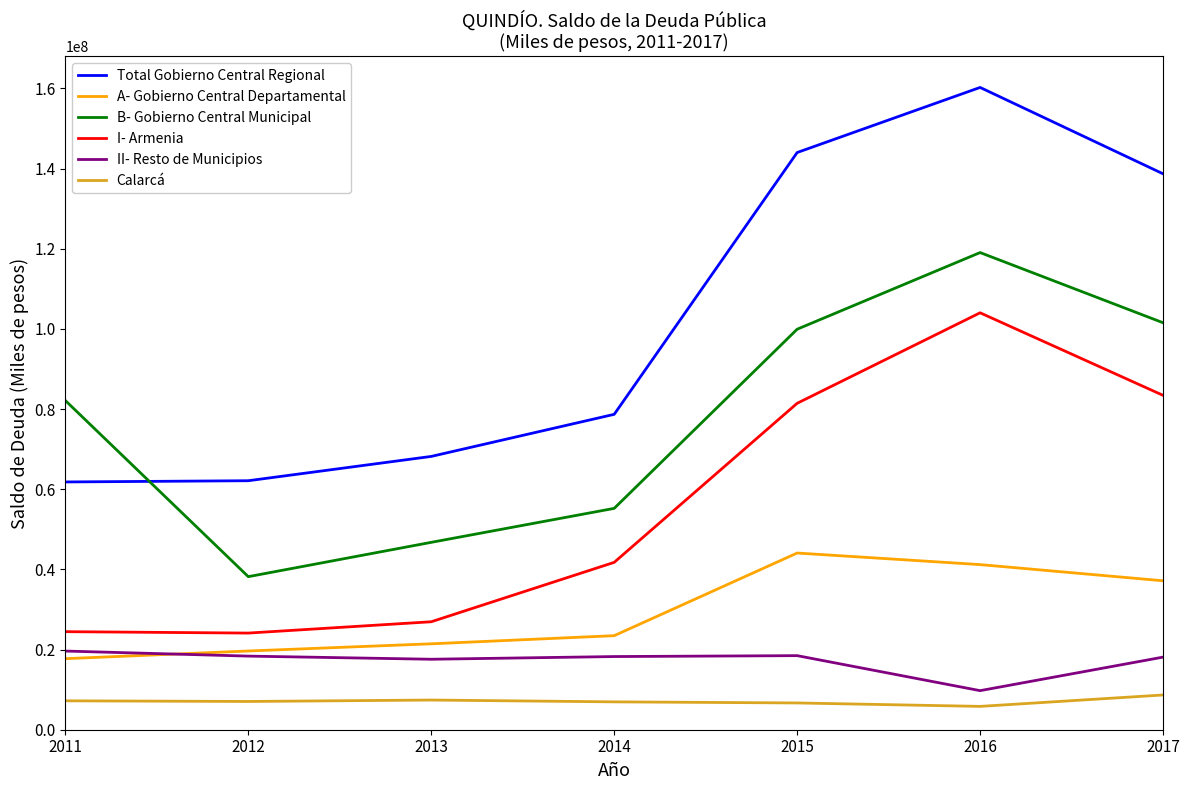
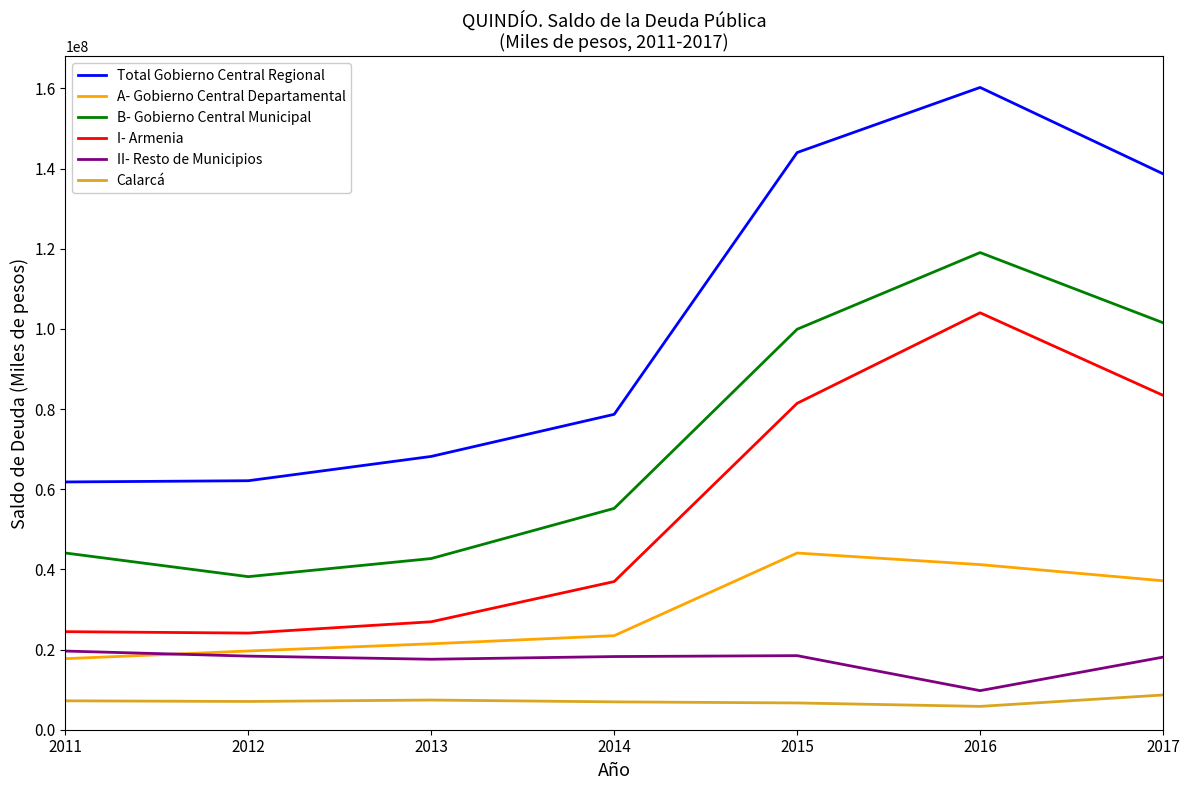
B- Gobierno Central Municipal, 2011: 82000000 -> 44000000
B- Gobierno Central Municipal, 2013: 47000000 -> 43000000
I- Armenia, 2014: 42000000 -> 37000000
